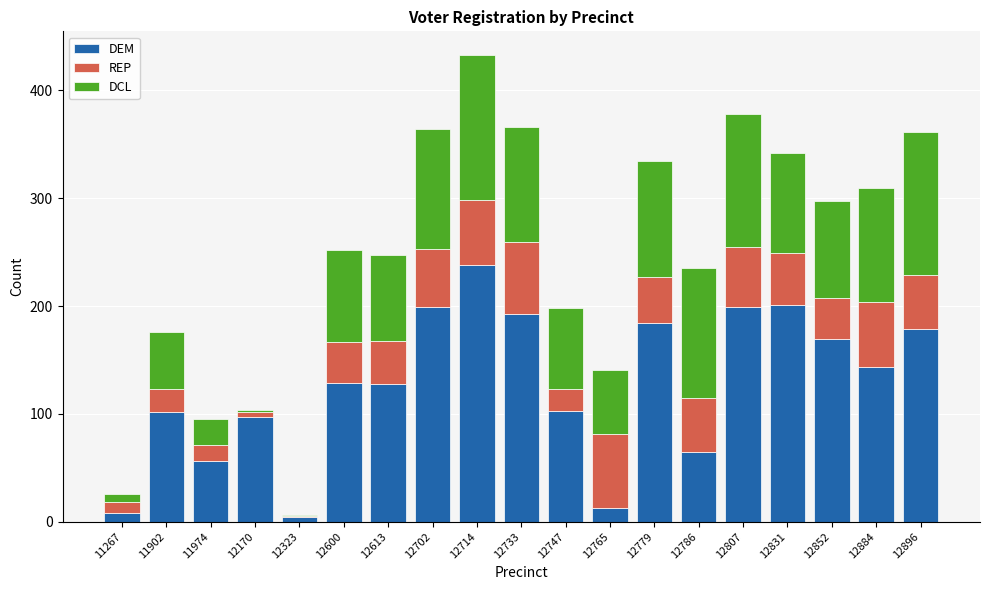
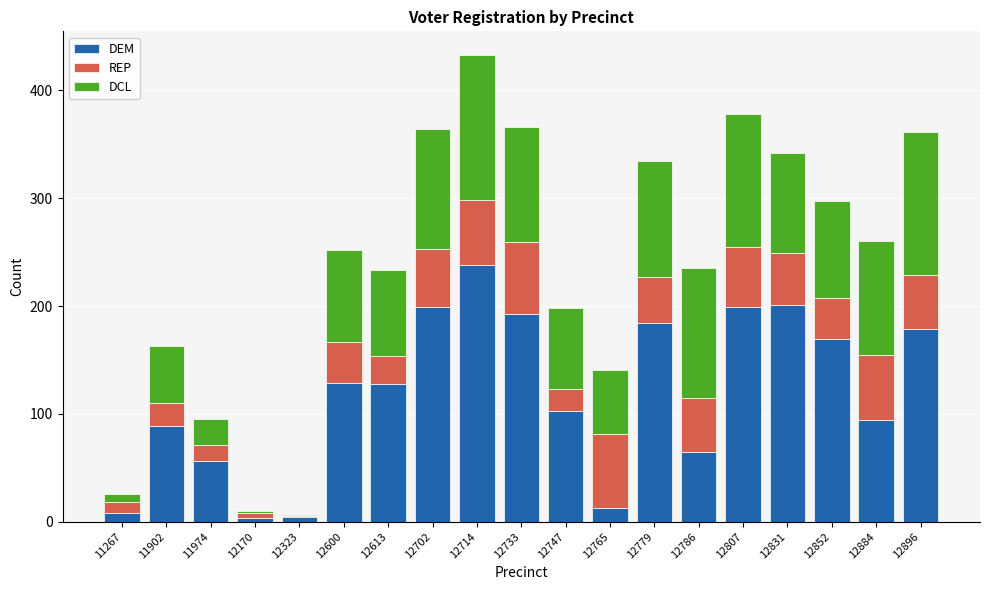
DEM, 11902: 102 -> 89
DEM, 12170: 97 -> 3
REP, 12613: 40 -> 26
DEM, 12884: 143 -> 94
